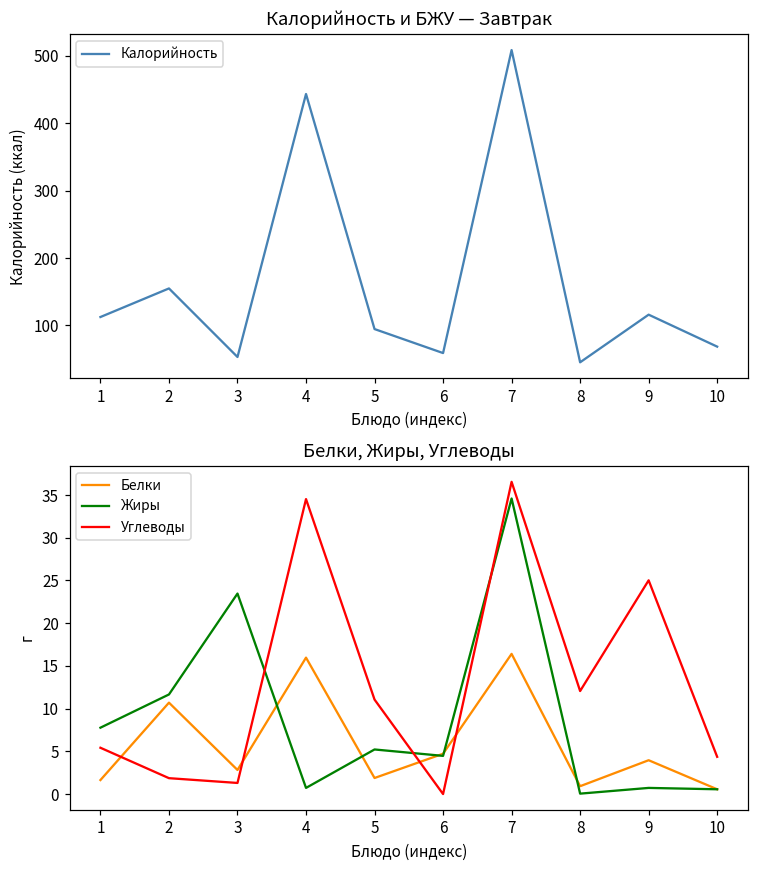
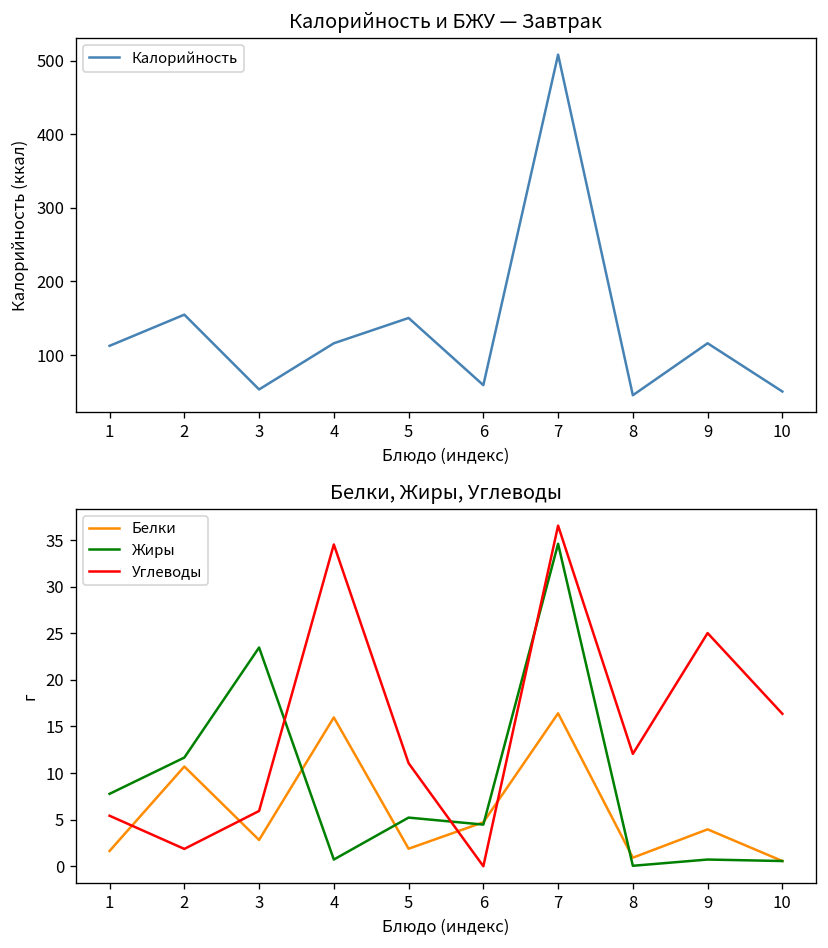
Калорийность и БЖУ — Завтрак, 4: 440 -> 120
Калорийность и БЖУ — Завтрак, 5: 90 -> 150
Калорийность и БЖУ — Завтрак, 10: 70 -> 50
Белки, Жиры, Углеводы, Углеводы, 3: 1 -> 6
Белки, Жиры, Углеводы, Углеводы, 10: 4 -> 16
